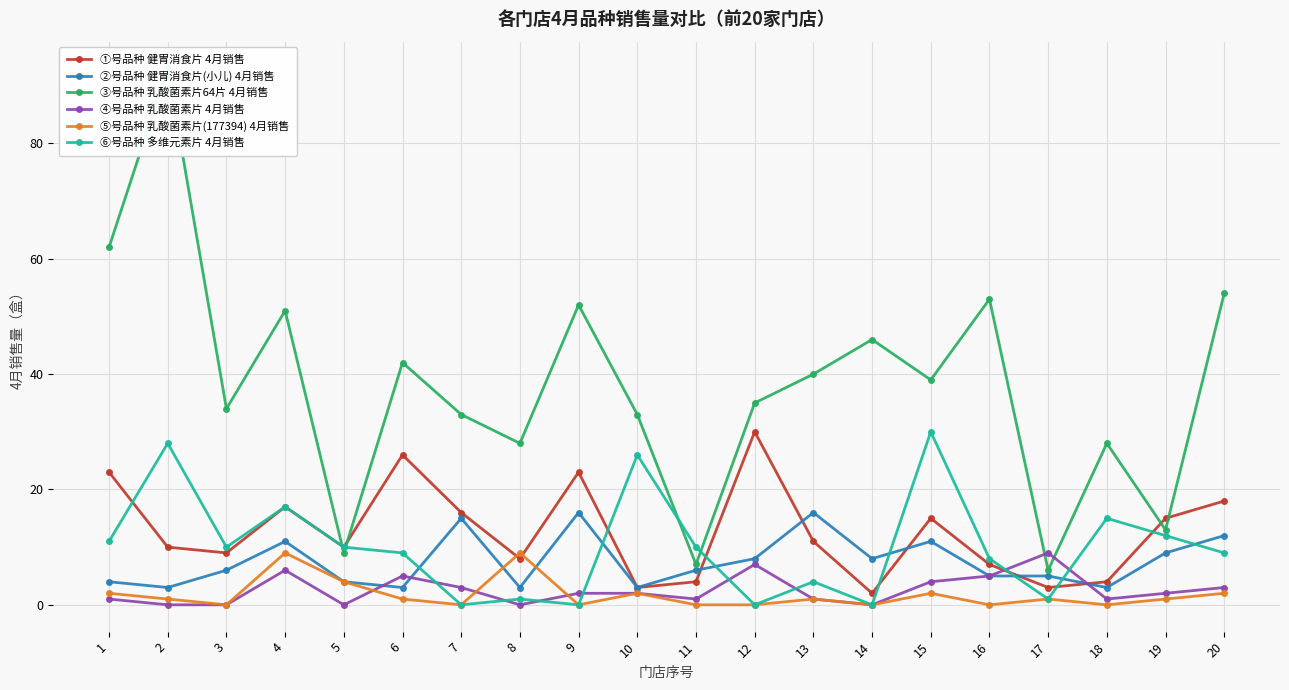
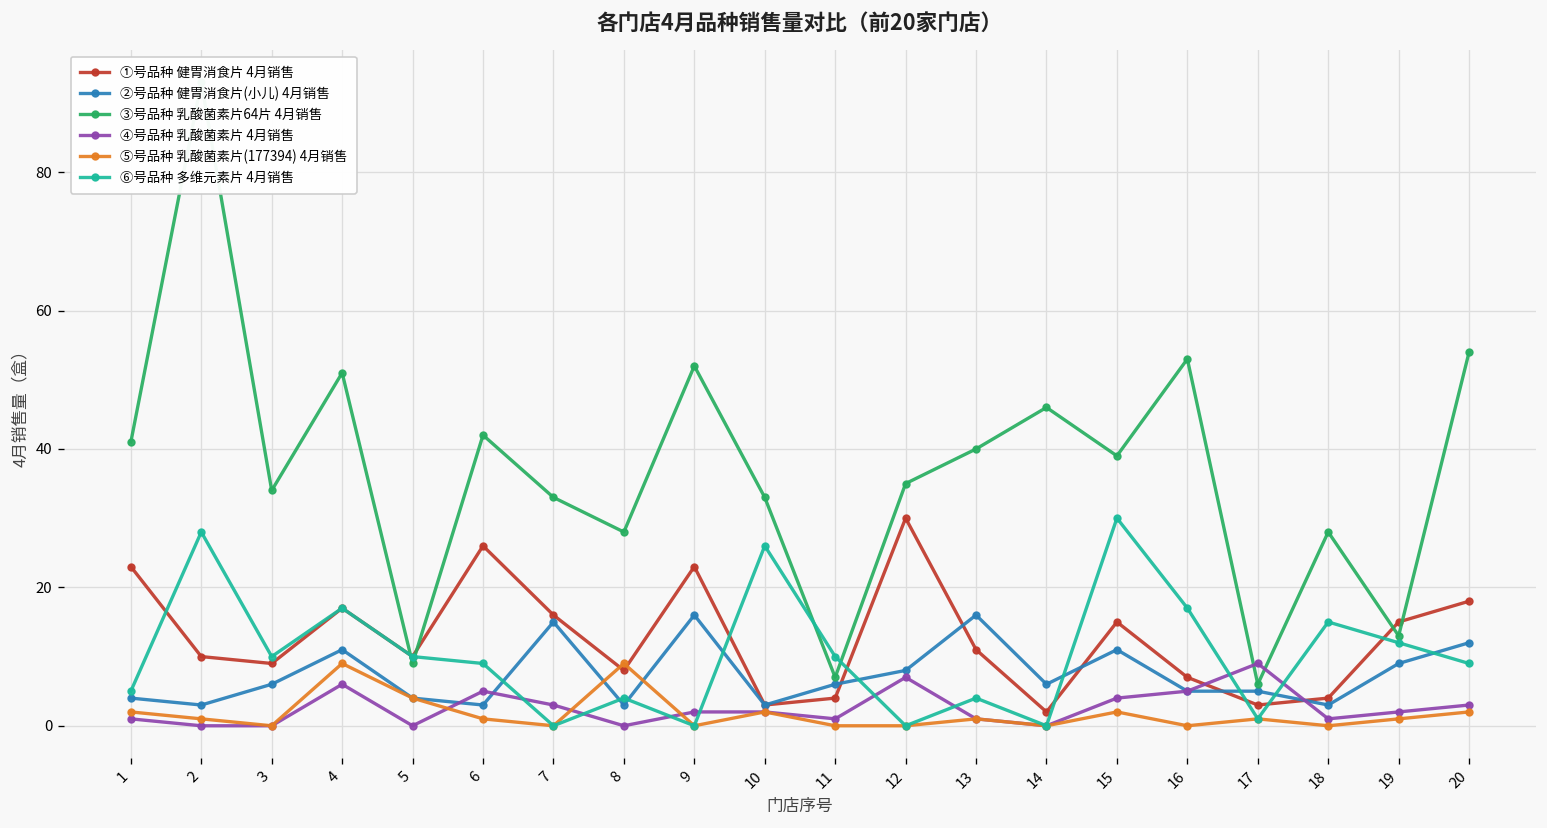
③号品种 乳酸菌素片64片 4月销售, 1: 62 -> 41
⑥号品种 多维元素片 4月销售, 1: 11 -> 5
⑥号品种 多维元素片 4月销售, 8: 1 -> 4
②号品种 健胃消食片(小儿) 4月销售, 14: 8 -> 6
⑥号品种 多维元素片 4月销售, 16: 8 -> 17
